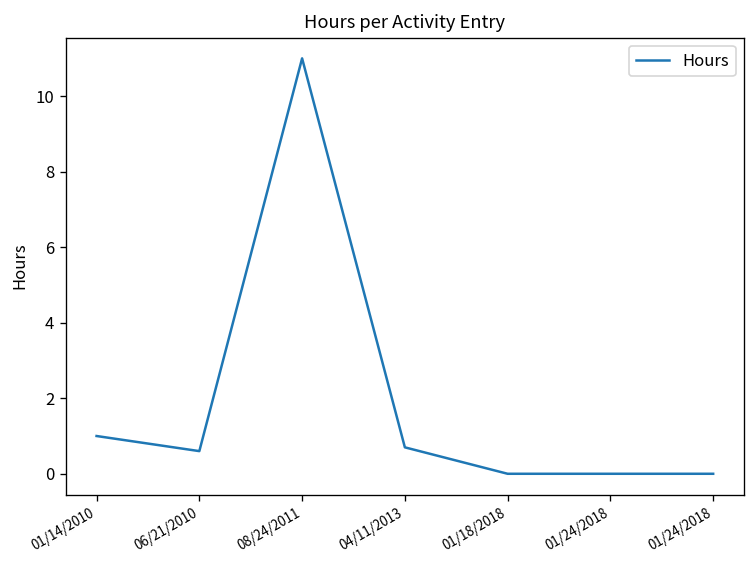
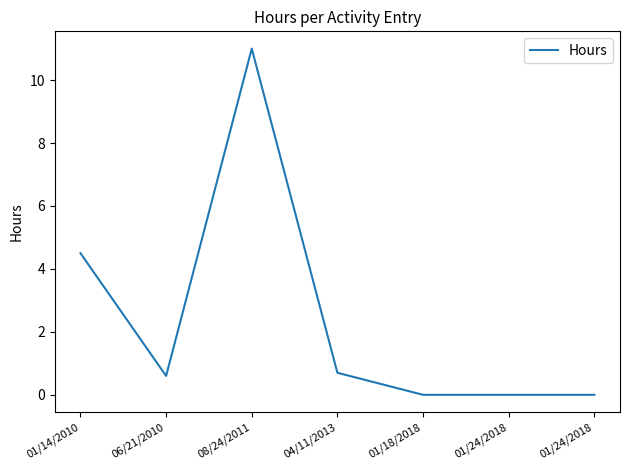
01/14/2010: 1.0 -> 4.5
